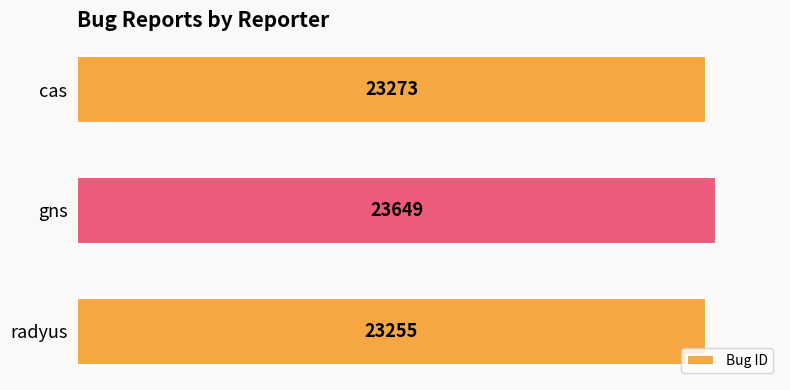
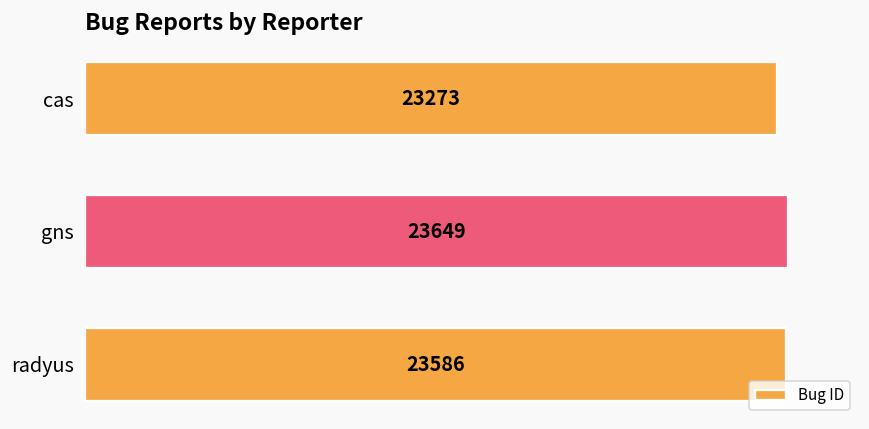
radyus: 23255 -> 23586
